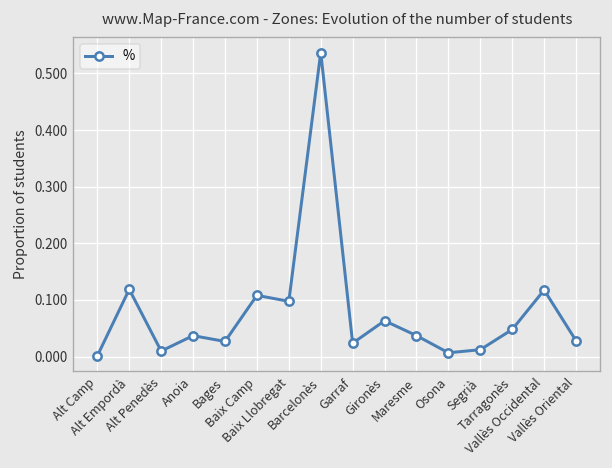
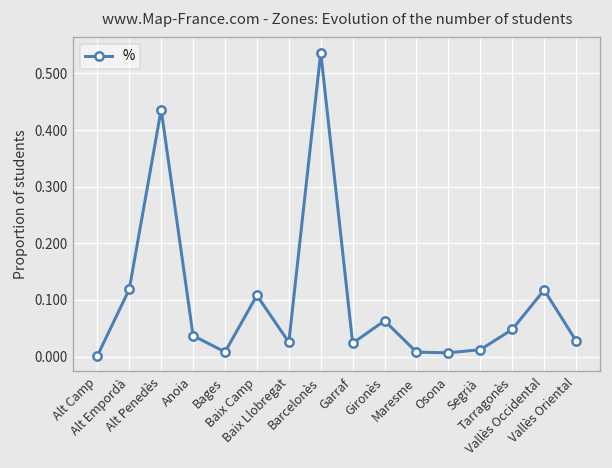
Alt Penedès: 0.01 -> 0.44
Bages: 0.03 -> 0.01
Baix Llobregat: 0.10 -> 0.03
Maresme: 0.04 -> 0.01
